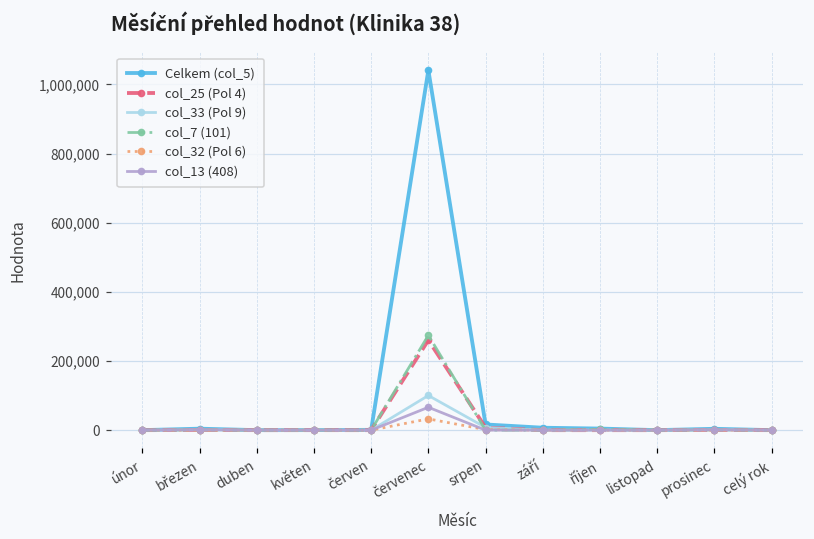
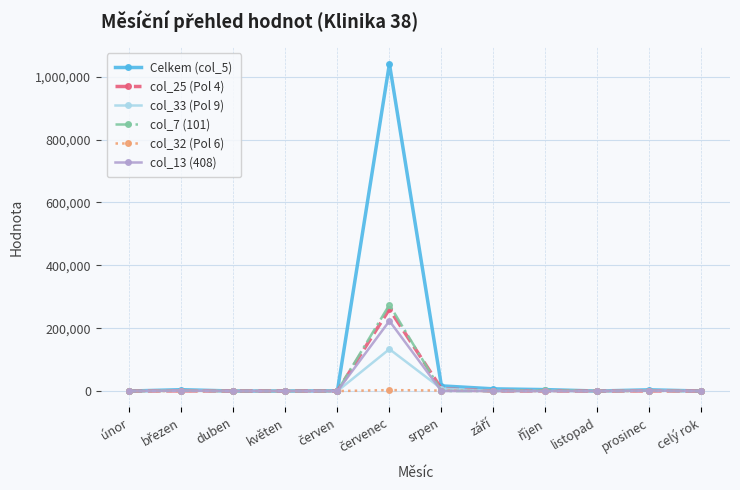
col_33 (Pol 9), červenec: 100,000 -> 130,000
col_32 (Pol 6), červenec: 30,000 -> 0
col_13 (408), červenec: 70,000 -> 220,000
